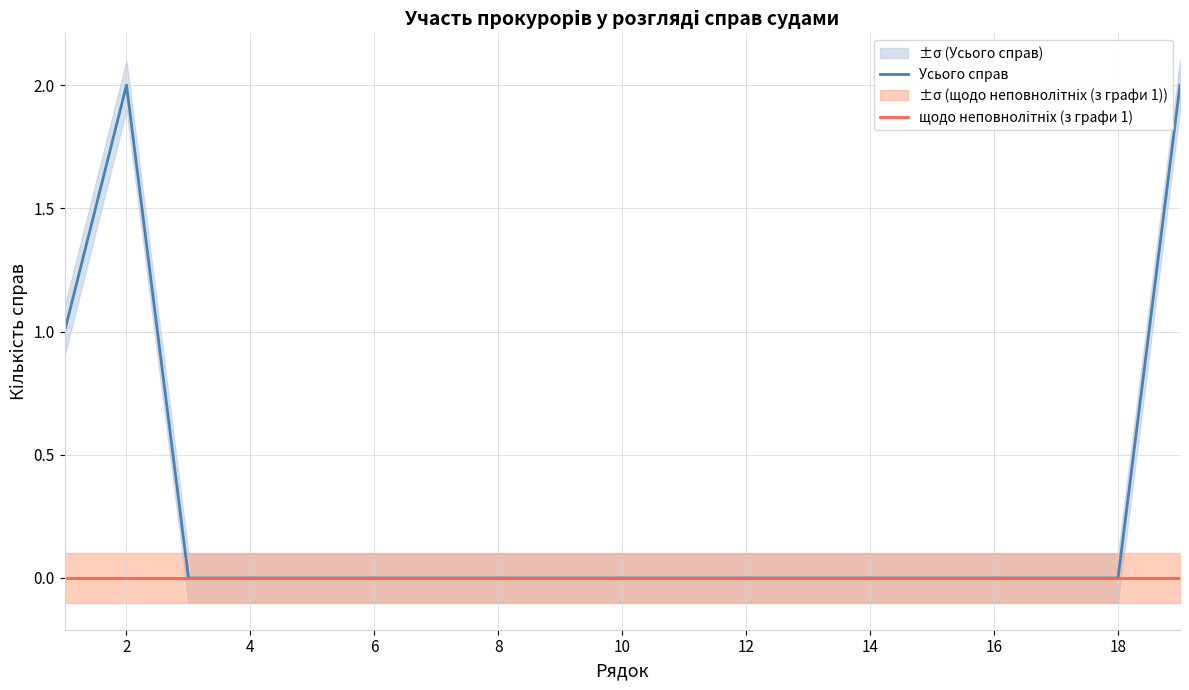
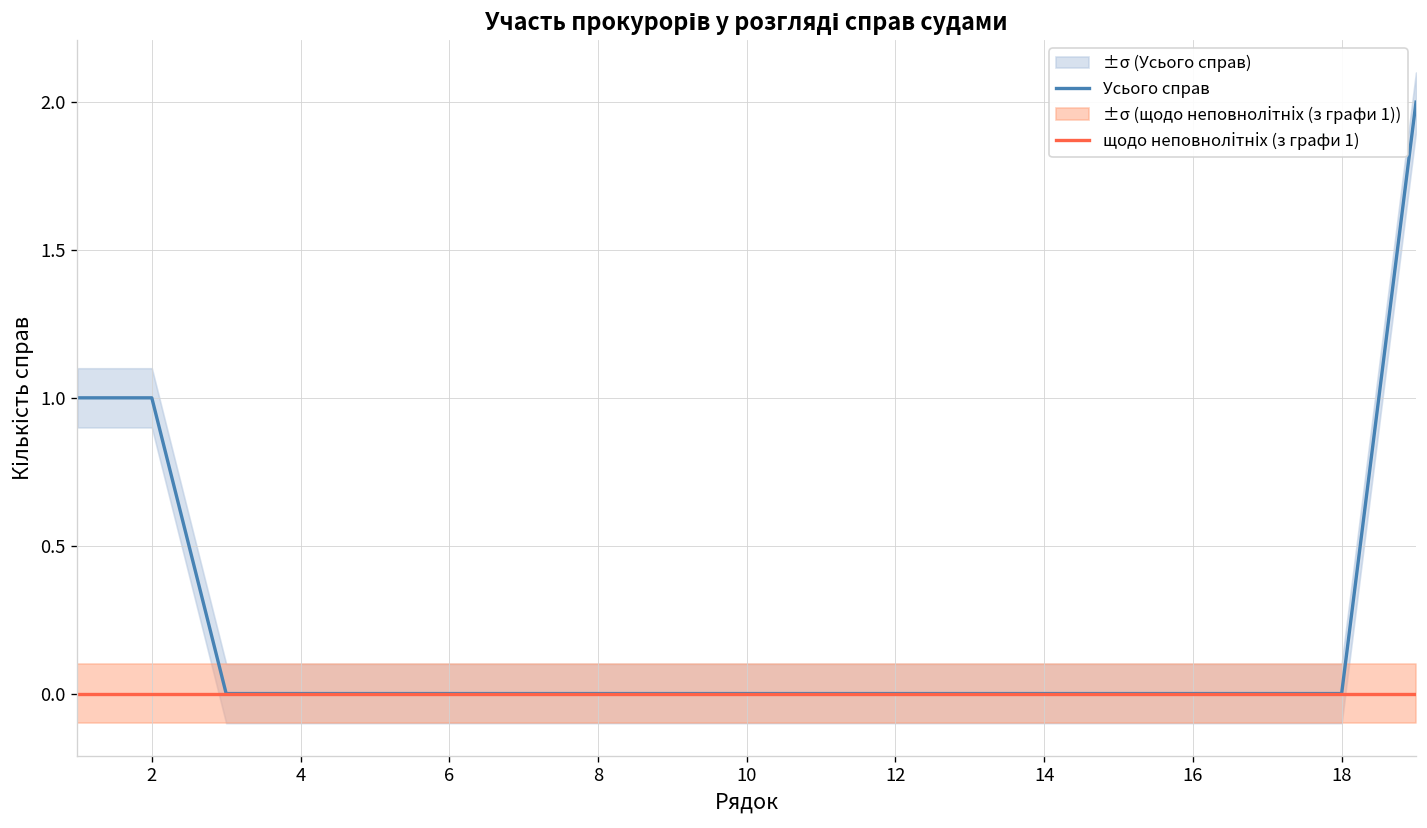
Усього справ, 2: 2 -> 1
